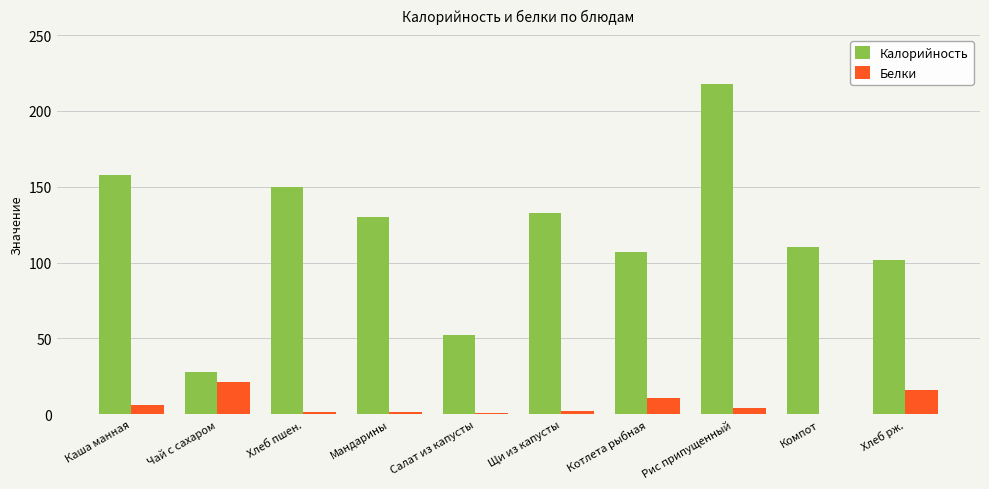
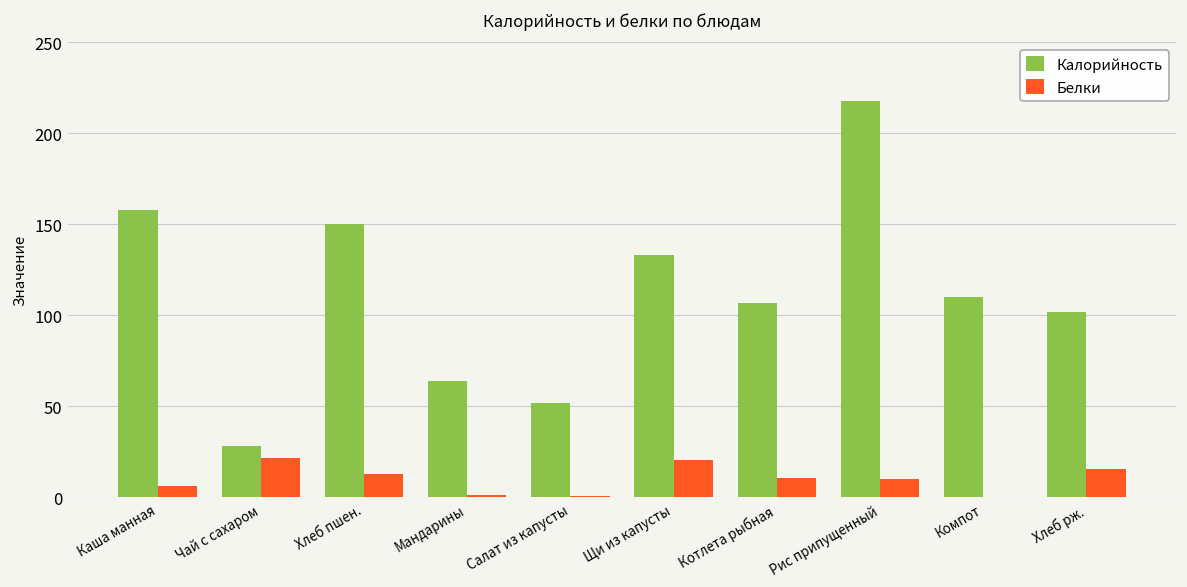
Белки, Хлеб пшен.: 1 -> 13
Калорийность, Мандарины: 130 -> 64
Белки, Щи из капусты: 2 -> 21
Белки, Рис припущенный: 4 -> 10
